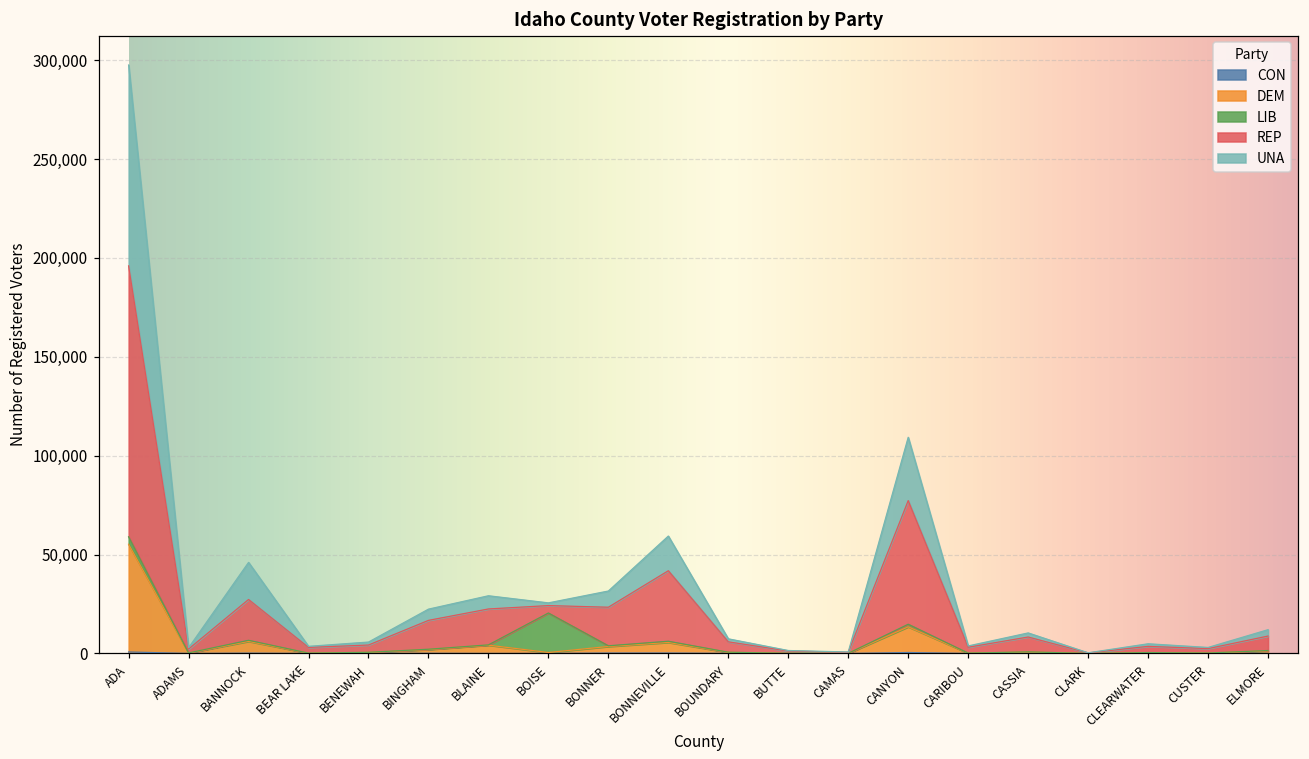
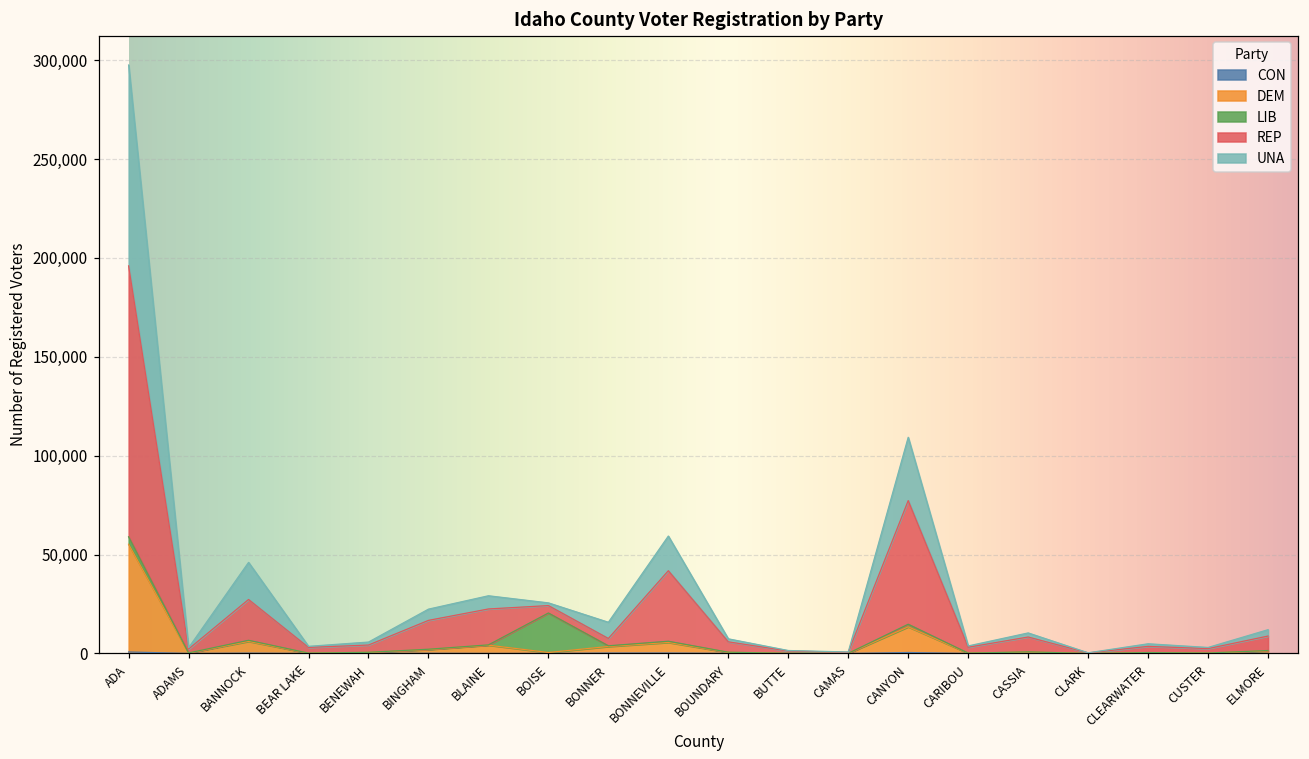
REP, BONNER: 19,000 -> 4,000
